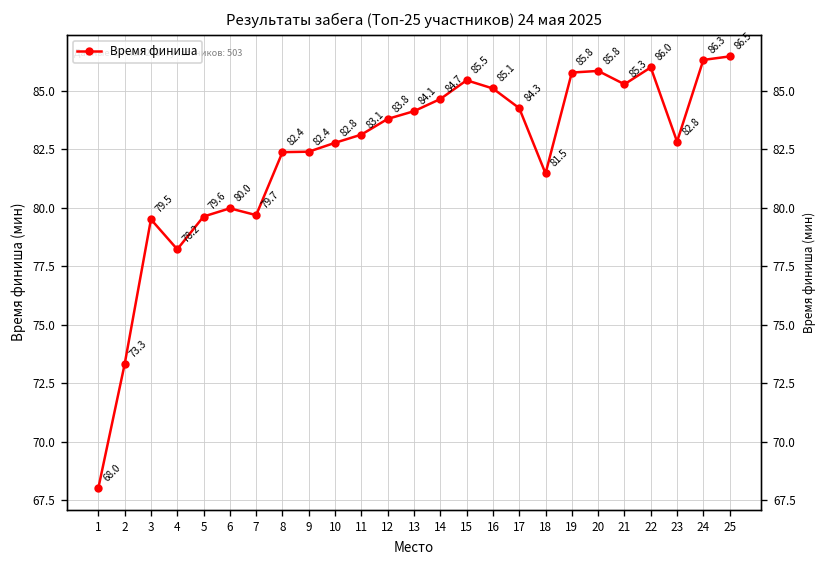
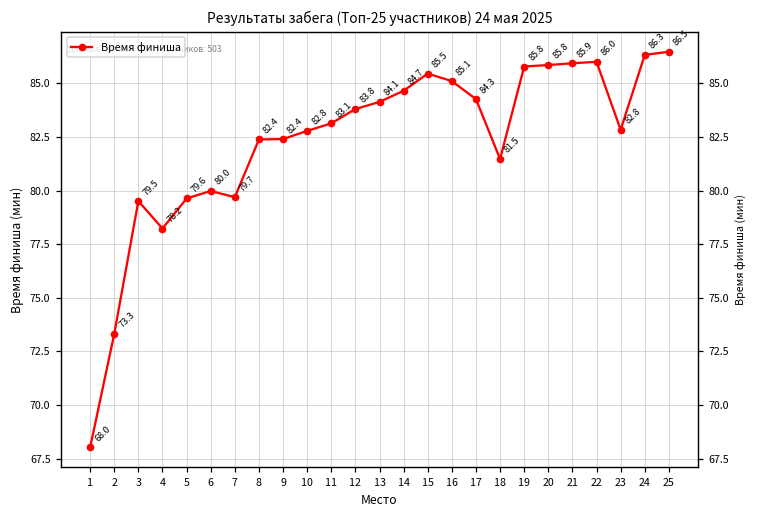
21: 85.3 -> 85.9
